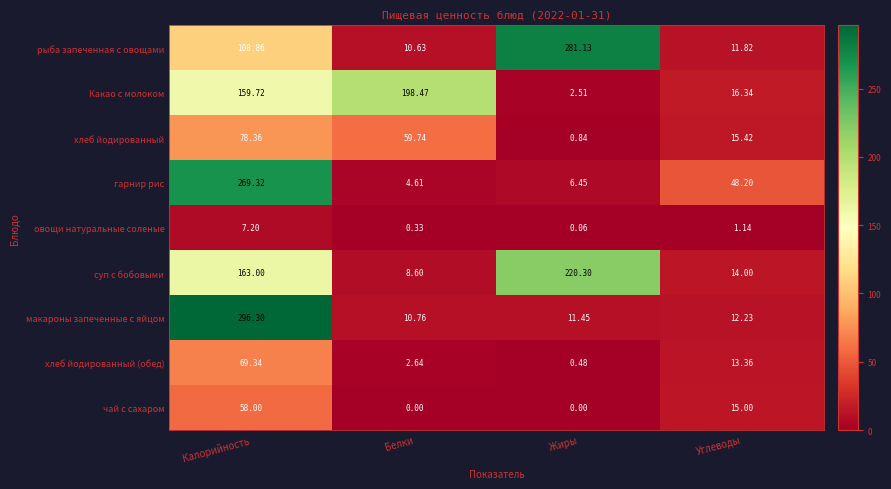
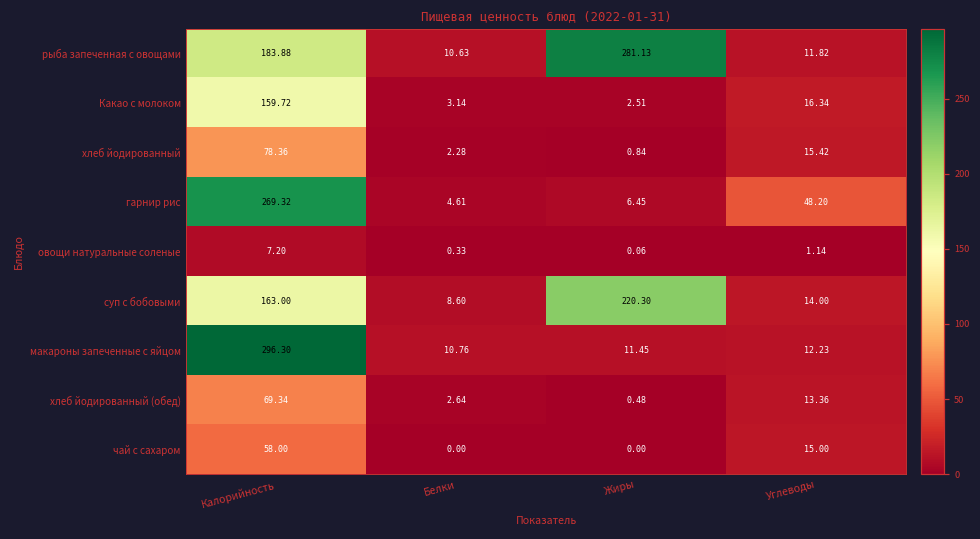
рыба запеченная с овощами, Калорийность: 108.86 -> 183.88
Какао с молоком, Белки: 198.47 -> 3.14
хлеб йодированный, Белки: 59.74 -> 2.28
